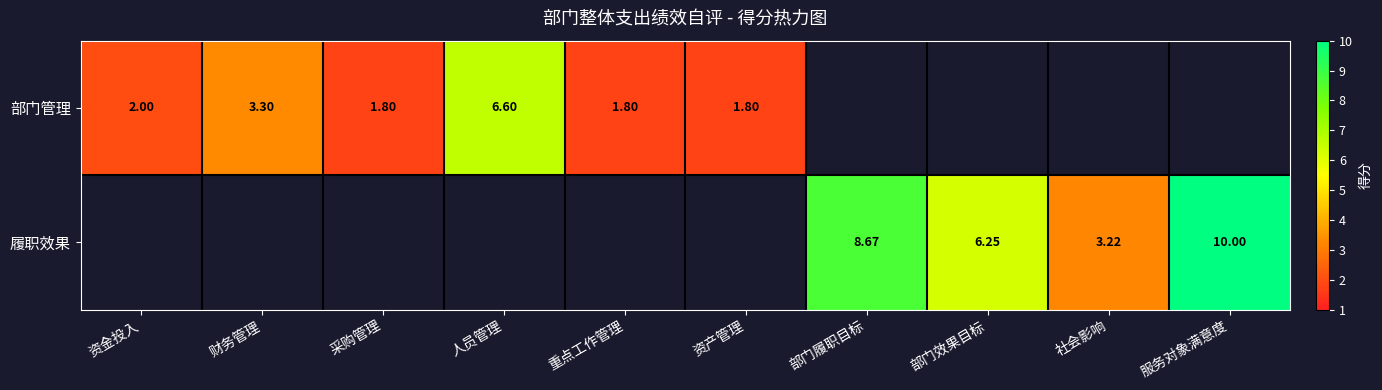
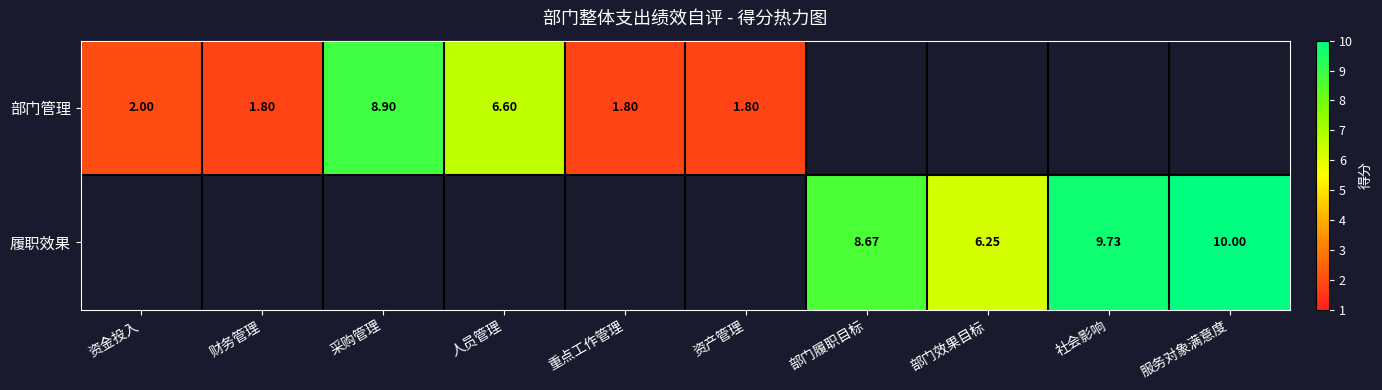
部门管理, 财务管理: 3.30 -> 1.80
部门管理, 采购管理: 1.80 -> 8.90
履职效果, 社会影响: 3.22 -> 9.73
